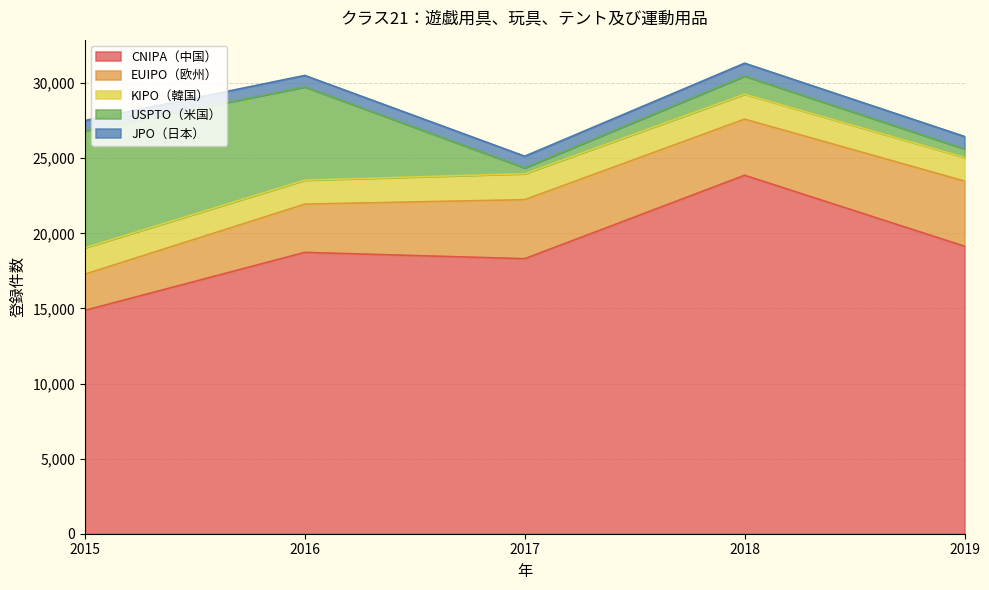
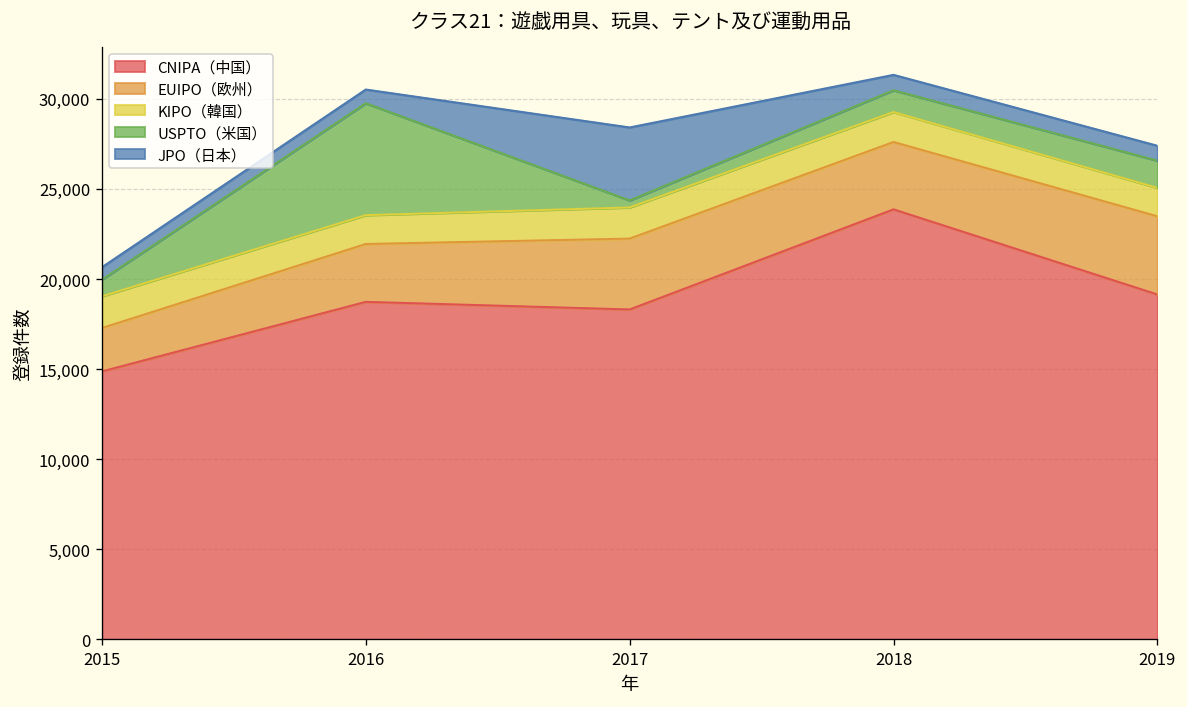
USPTO（米国）, 2015: 7,800 -> 900
JPO（日本）, 2017: 800 -> 4,100
USPTO（米国）, 2019: 600 -> 1,500
